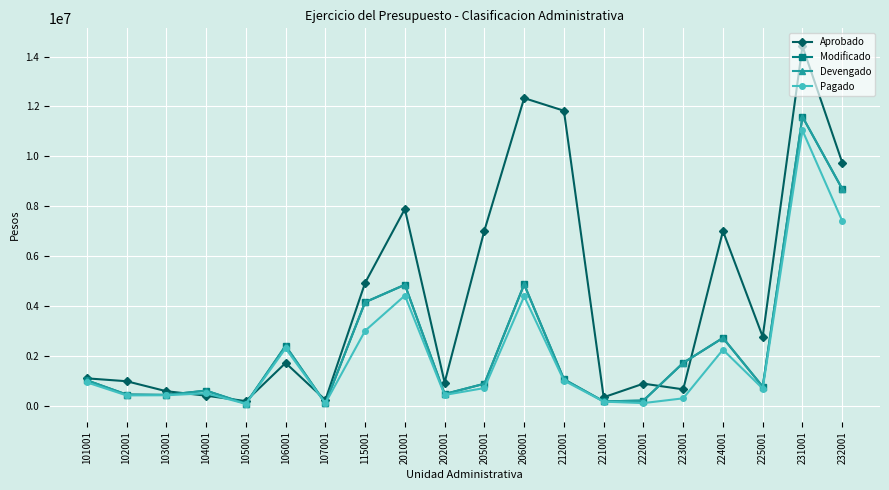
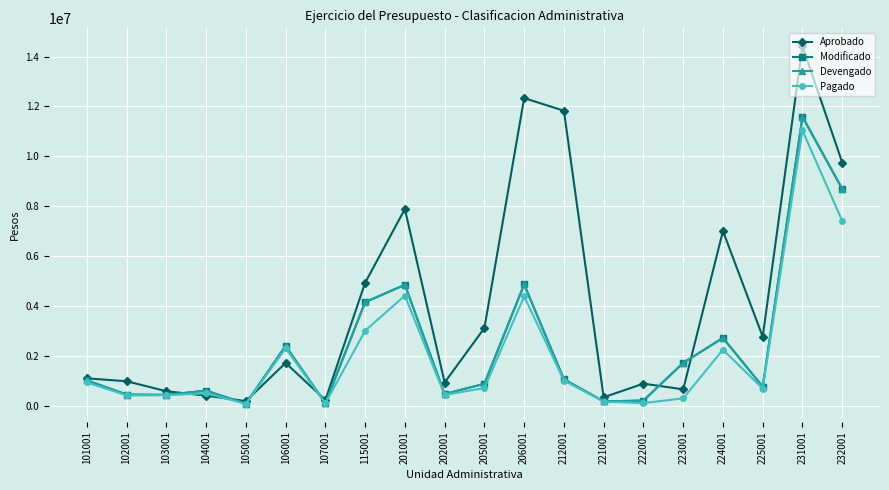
Aprobado, 205001: 7000000 -> 3100000
